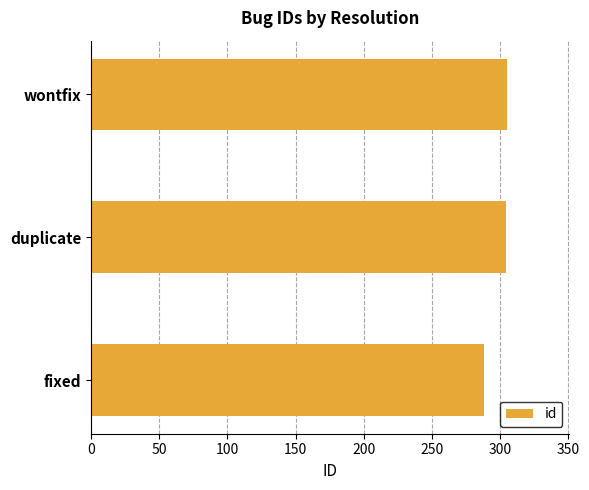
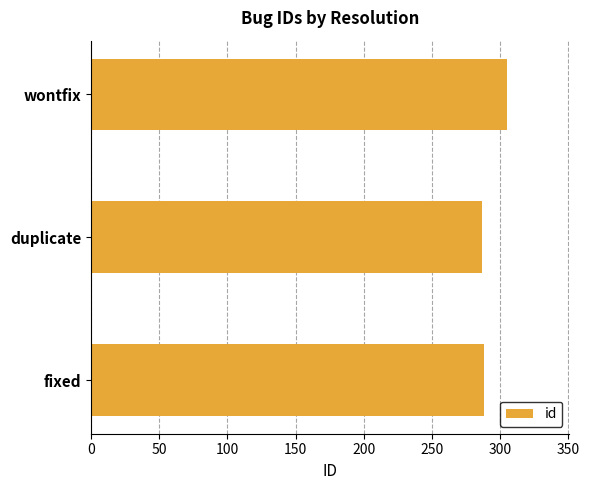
duplicate: 304 -> 287
